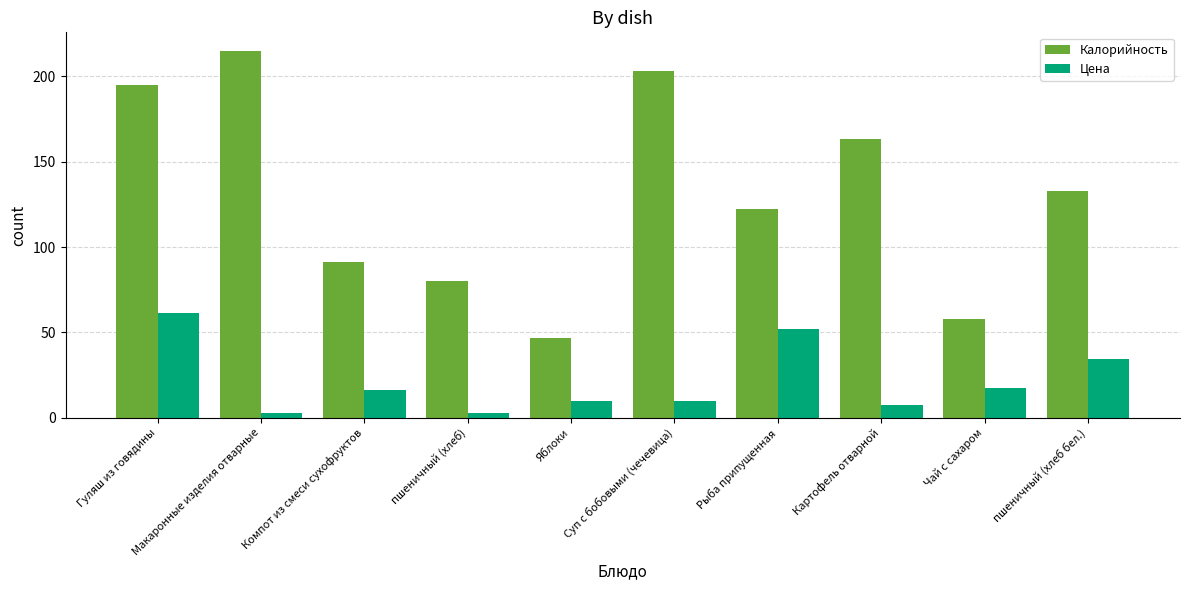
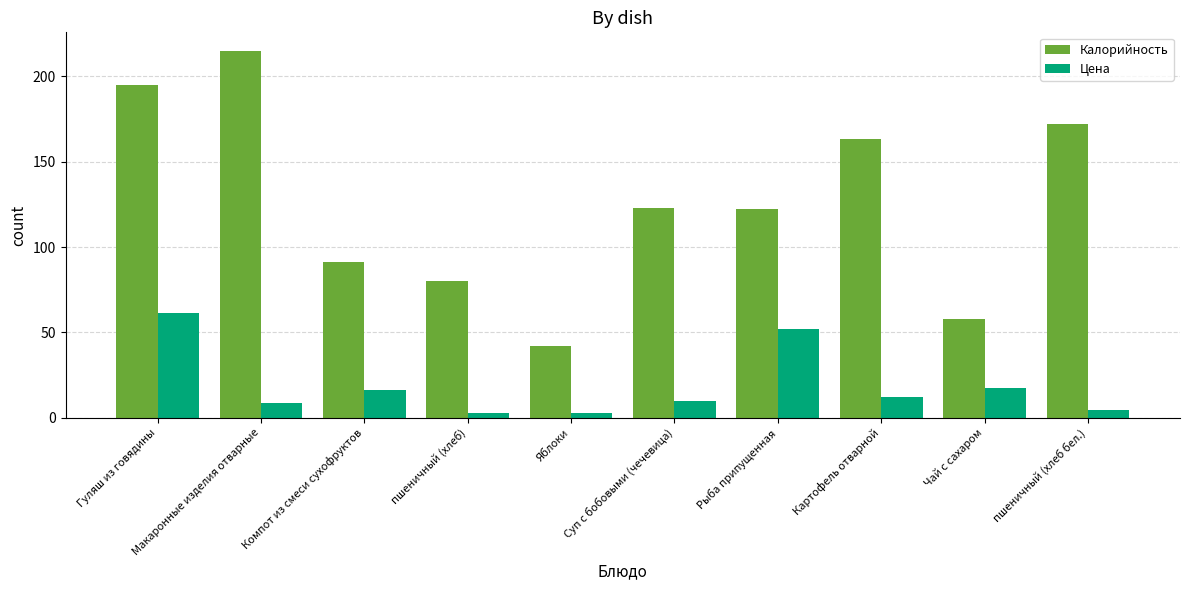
Цена, Макаронные изделия отварные: 3 -> 8
Калорийность, Яблоки: 47 -> 42
Цена, Яблоки: 10 -> 3
Калорийность, Суп с бобовыми (чечевица): 203 -> 123
Цена, Картофель отварной: 7 -> 12
Калорийность, пшеничный (хлеб бел.): 133 -> 172
Цена, пшеничный (хлеб бел.): 35 -> 4
